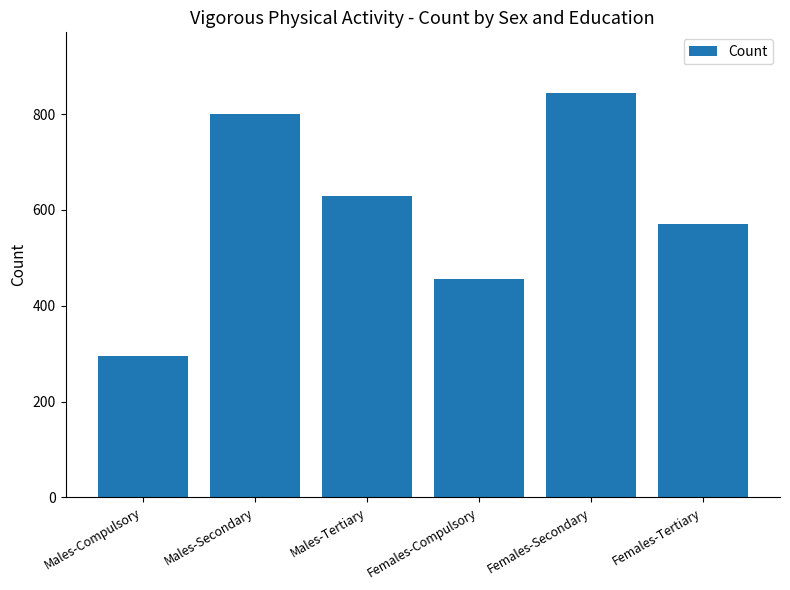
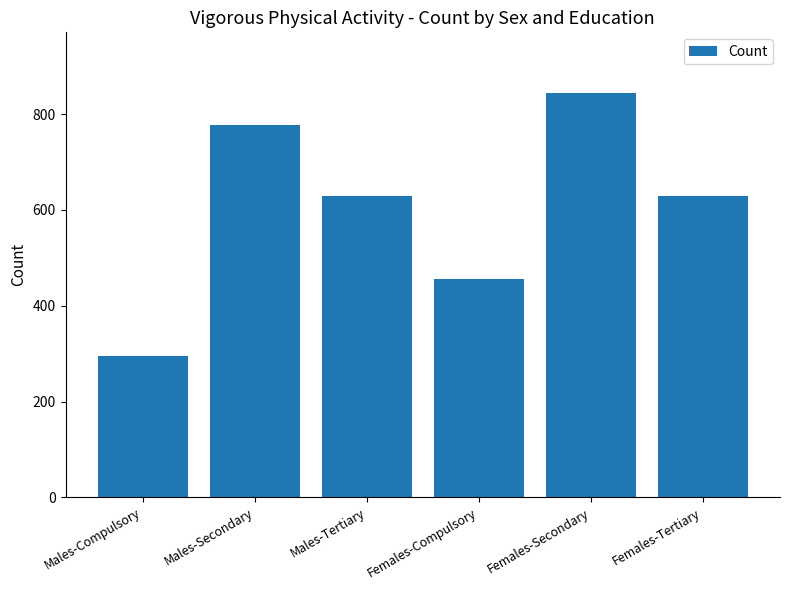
Males-Secondary: 800 -> 780
Females-Tertiary: 570 -> 630
